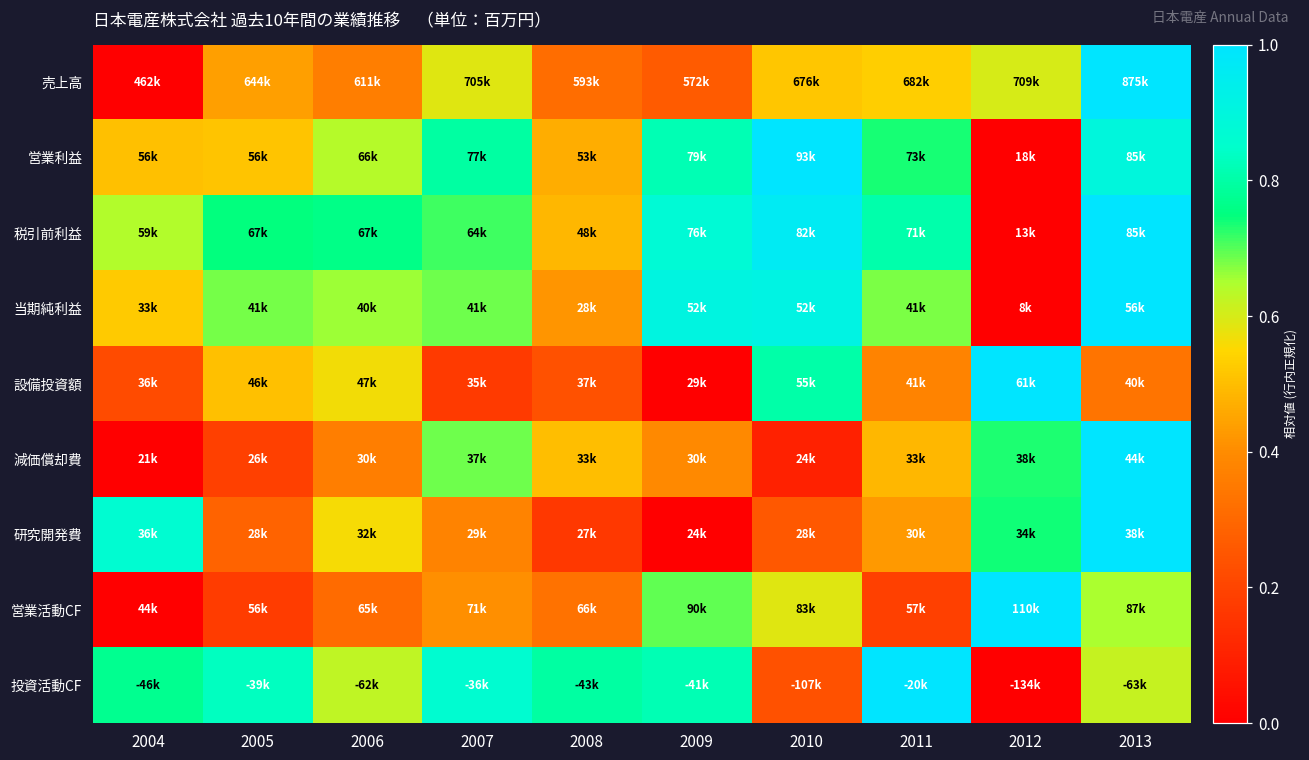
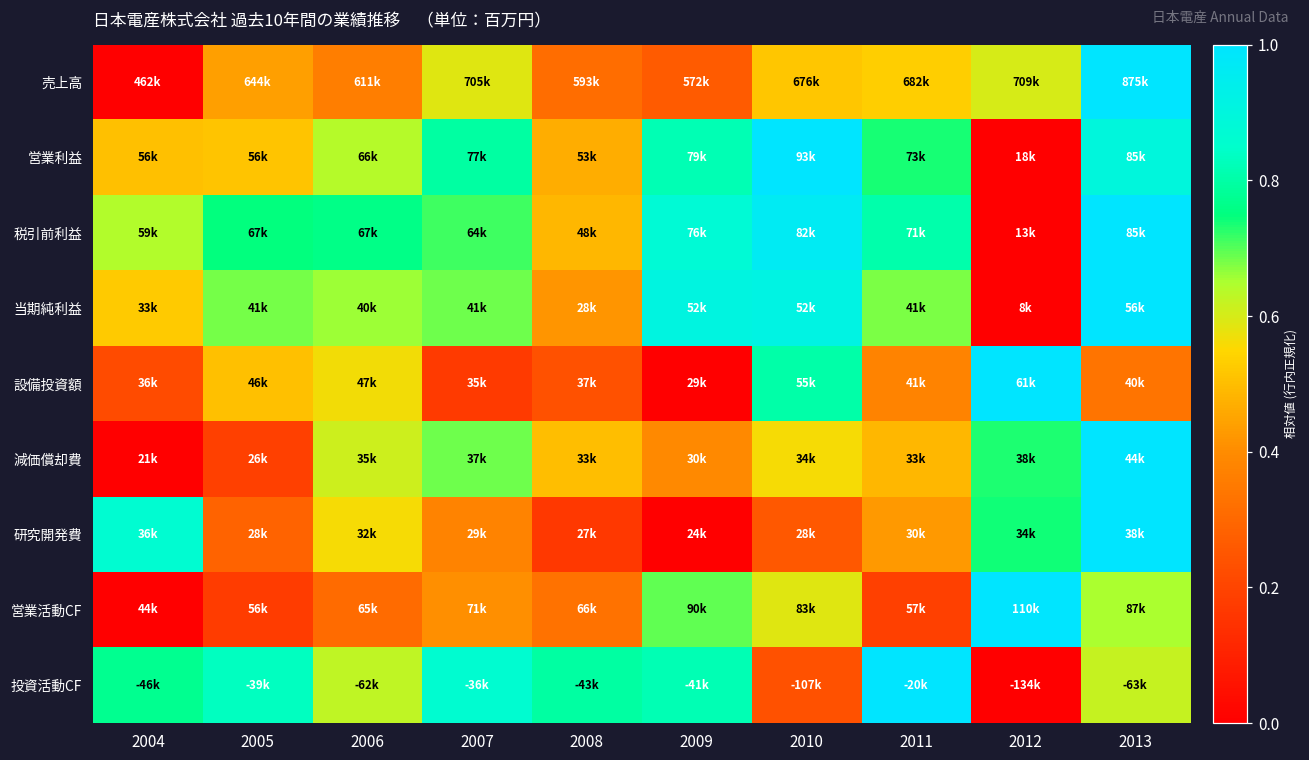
減価償却費, 2006: 30k -> 35k
減価償却費, 2010: 24k -> 34k
